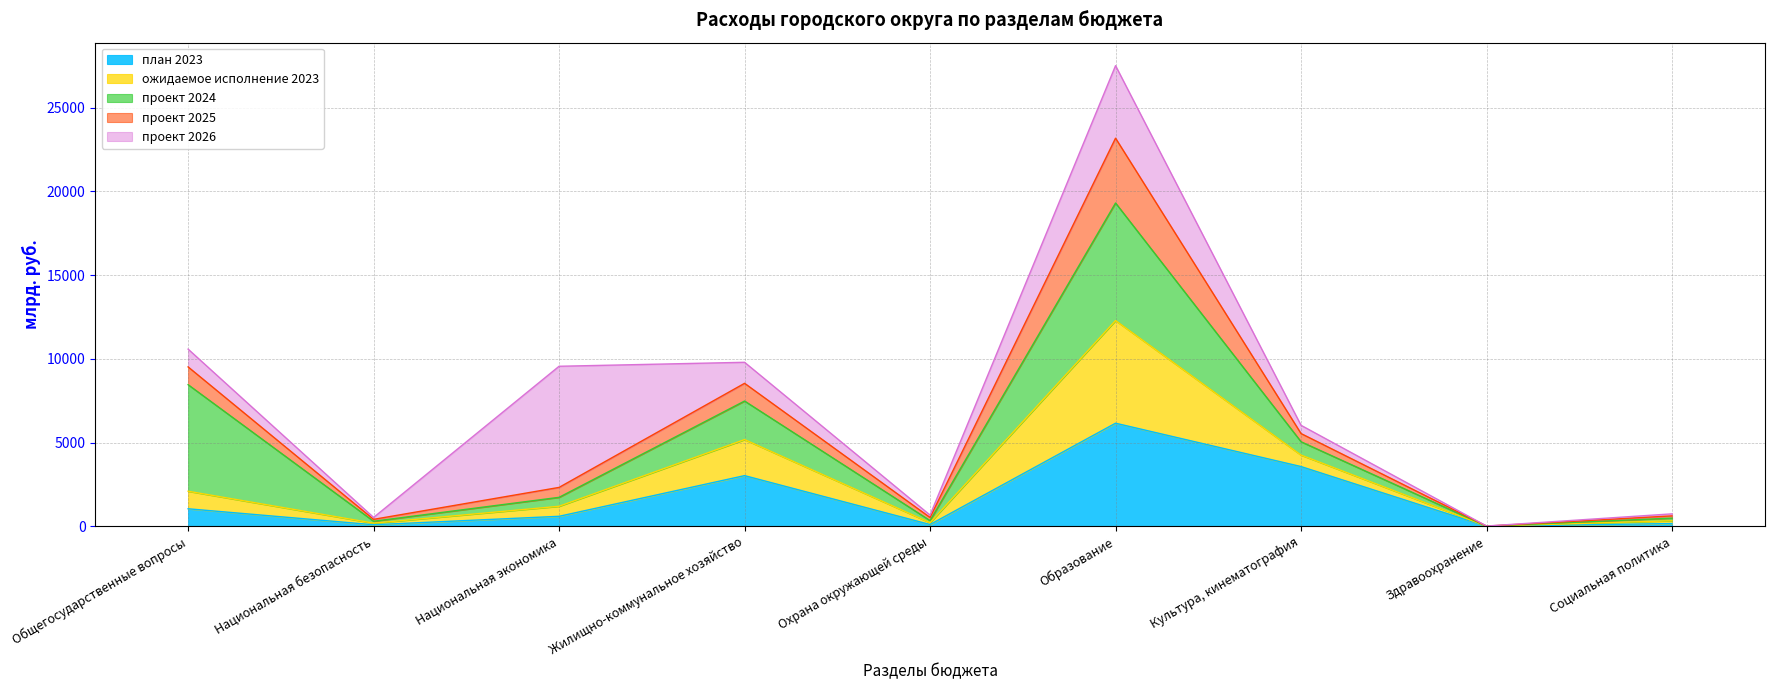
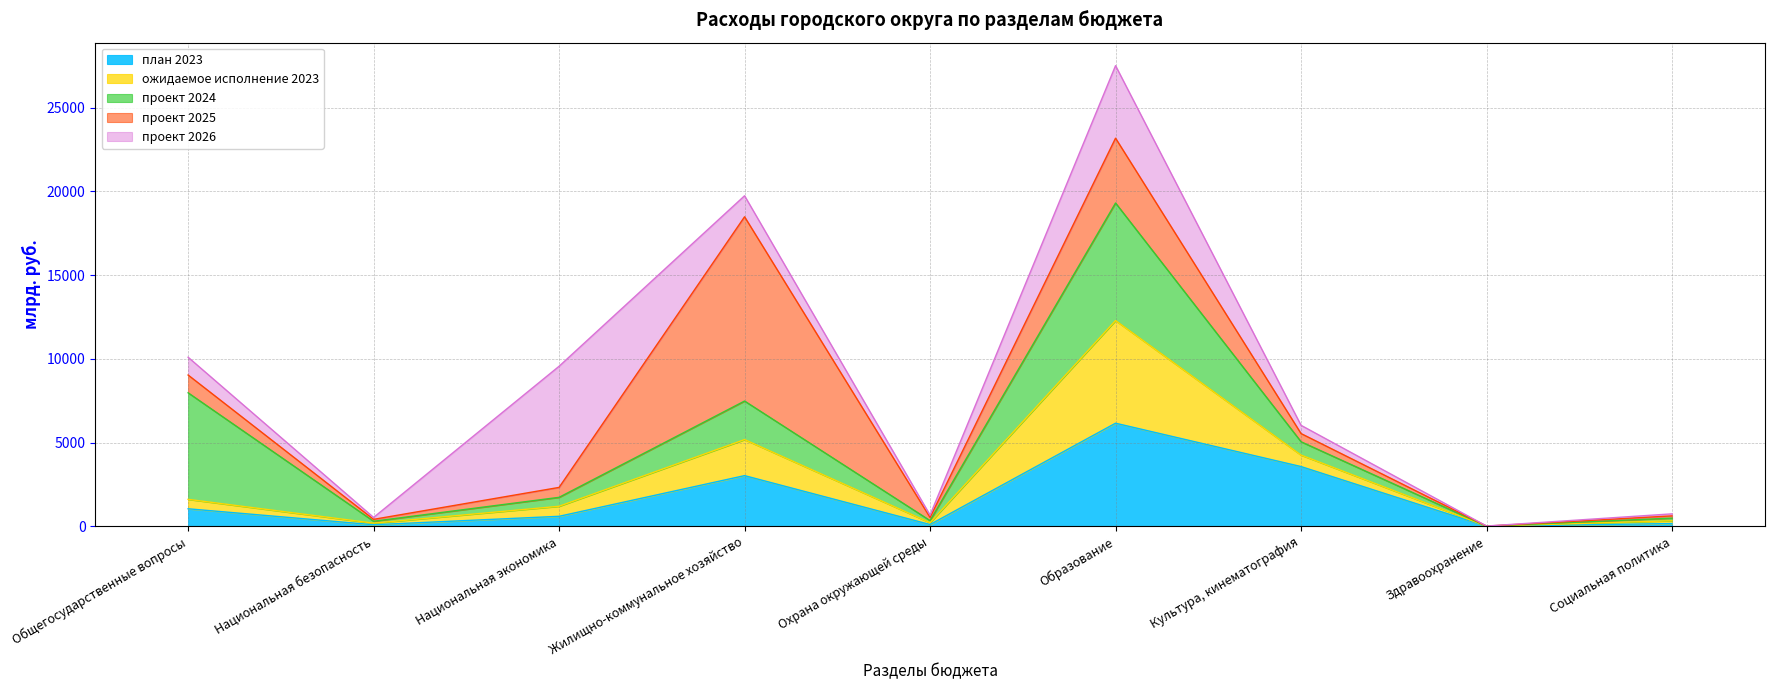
ожидаемое исполнение 2023, Общегосударственные вопросы: 1000 -> 600
проект 2025, Жилищно-коммунальное хозяйство: 1100 -> 11000
